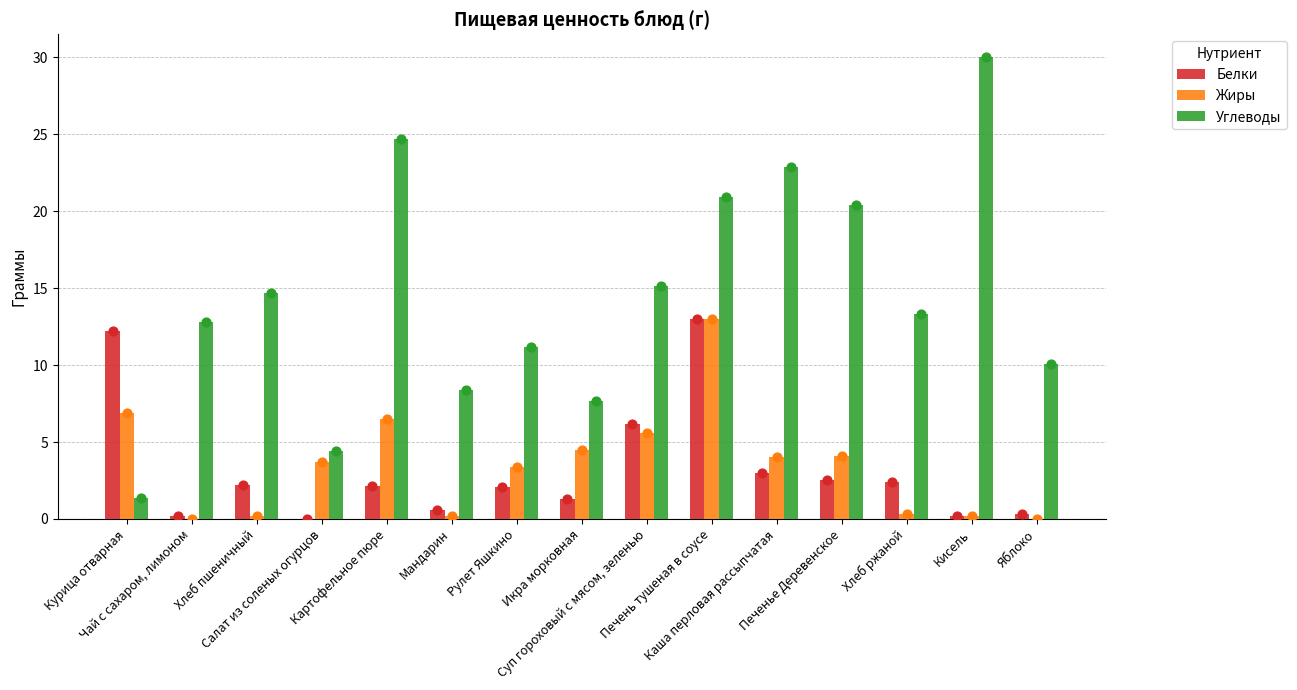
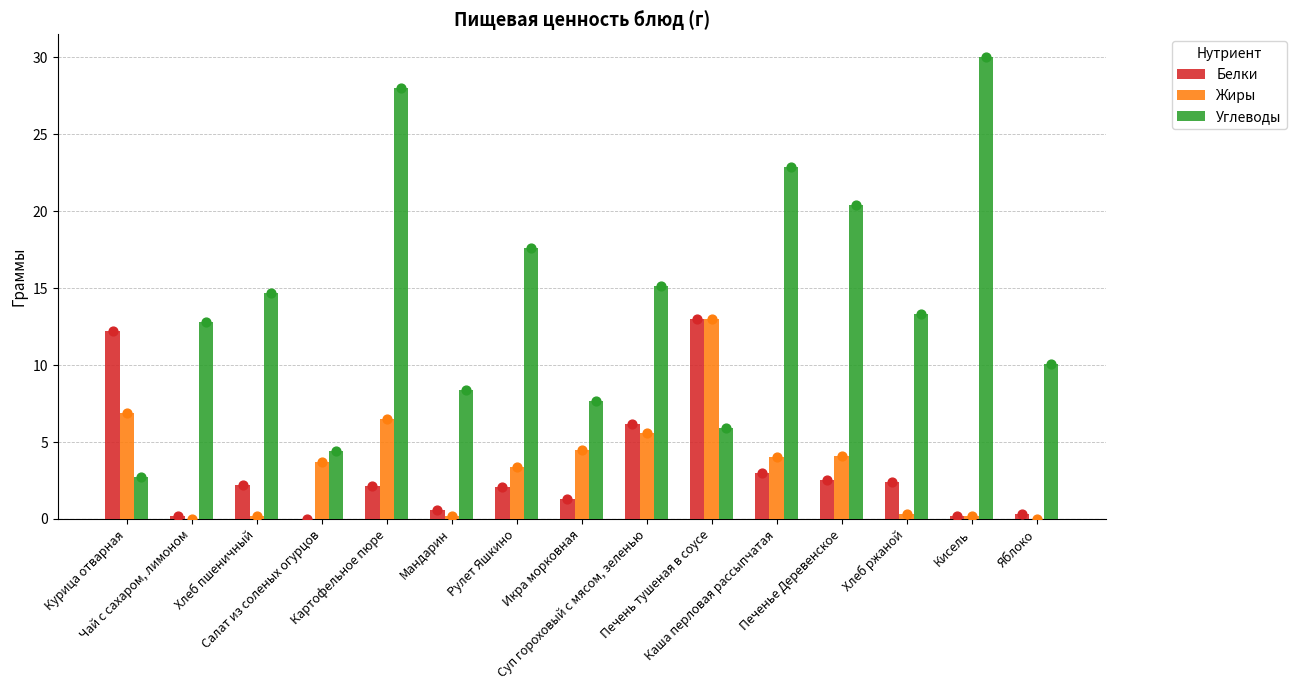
Углеводы, Курица отварная: 1.4 -> 2.8
Углеводы, Картофельное пюре: 24.7 -> 28.0
Углеводы, Рулет Яшкино: 11.2 -> 17.6
Углеводы, Печень тушеная в соусе: 20.9 -> 5.9
